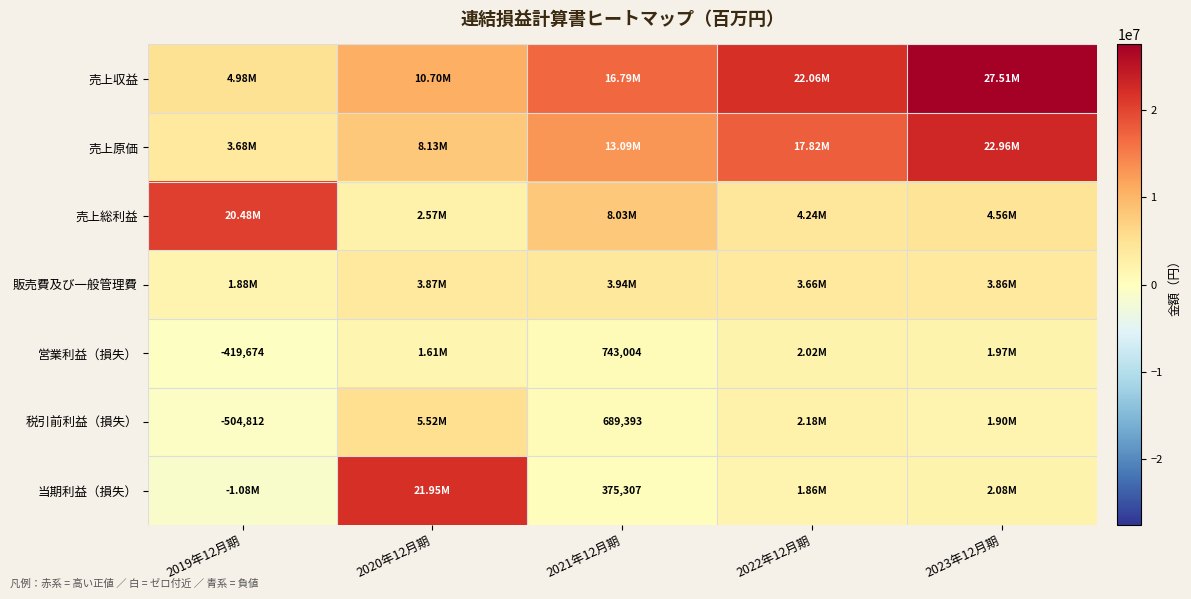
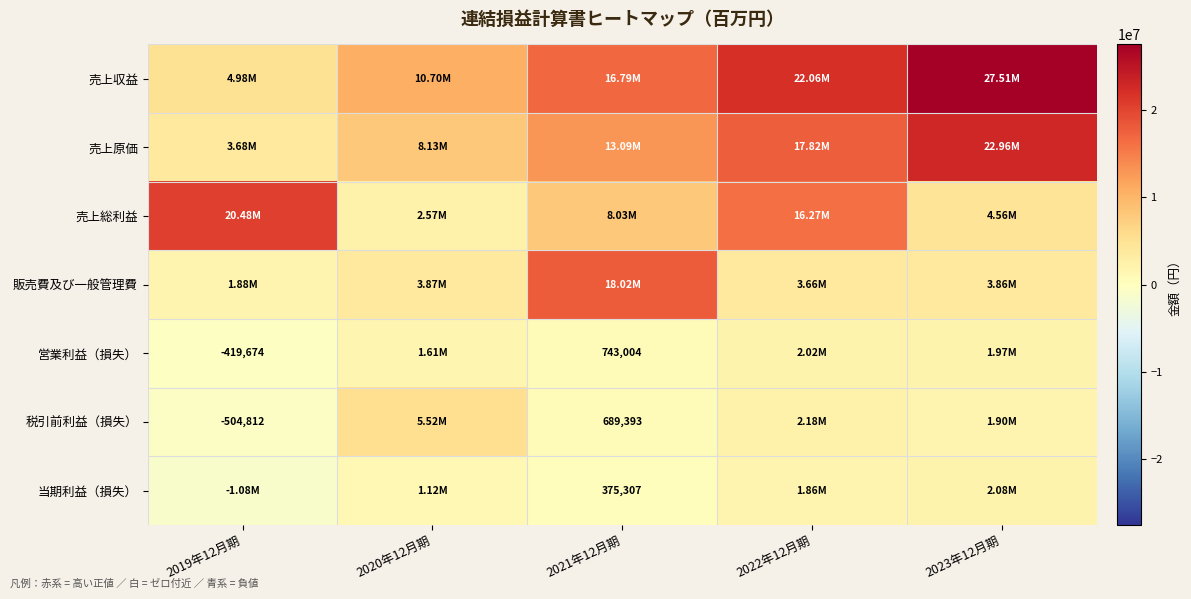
売上総利益, 2022年12月期: 4.24M -> 16.27M
販売費及び一般管理費, 2021年12月期: 3.94M -> 18.02M
当期利益（損失）, 2020年12月期: 21.95M -> 1.12M
